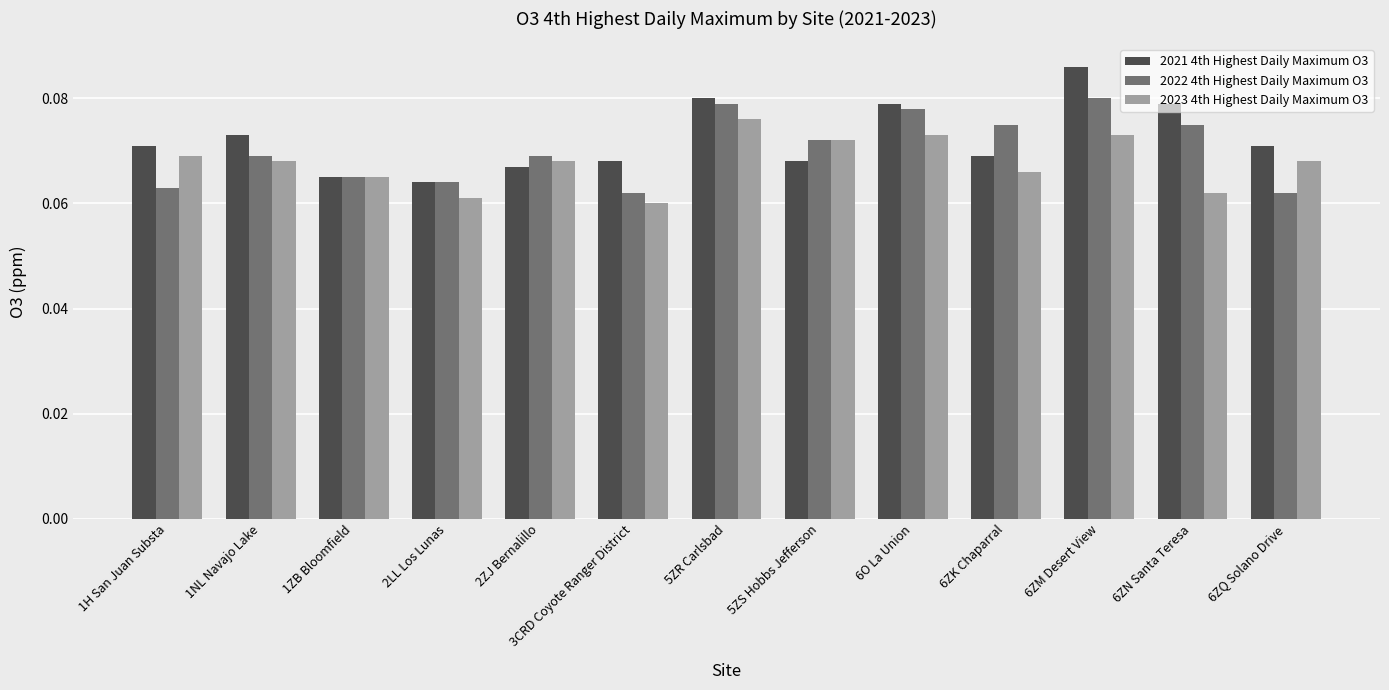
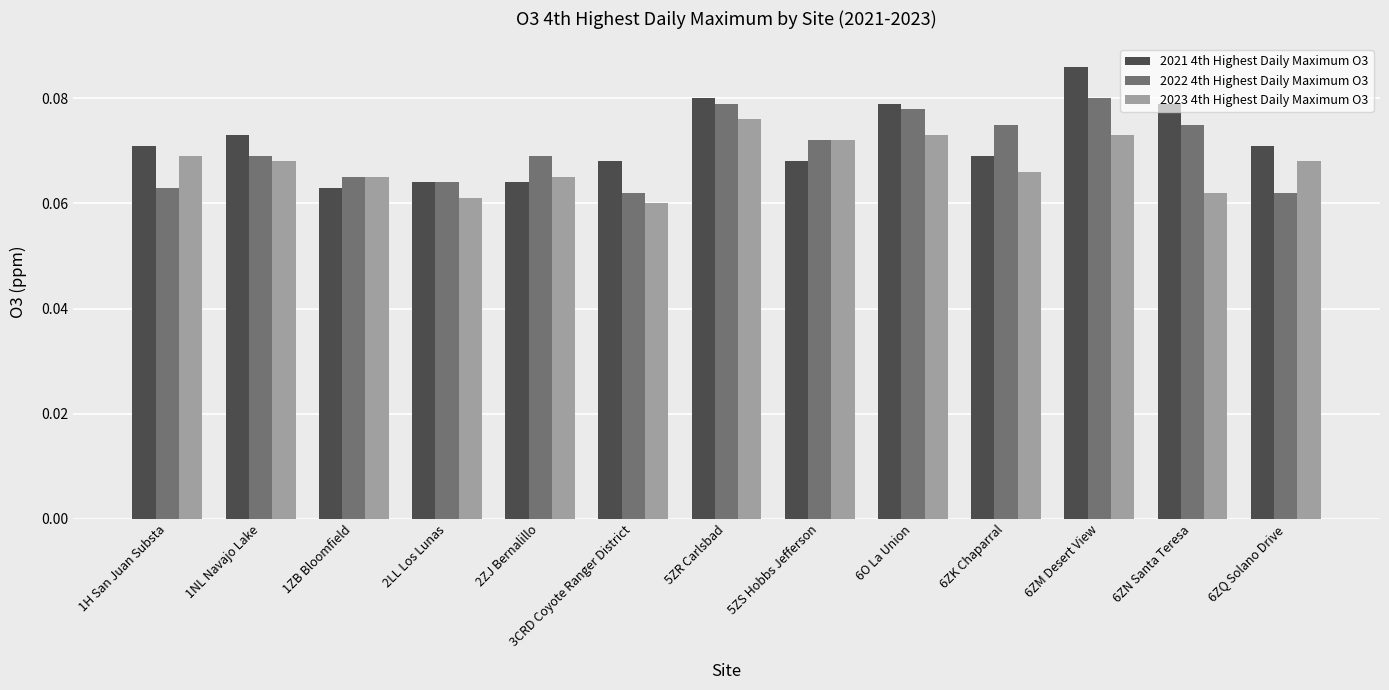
2021 4th Highest Daily Maximum O3, 1ZB Bloomfield: 0.065 -> 0.063
2021 4th Highest Daily Maximum O3, 2ZJ Bernalillo: 0.067 -> 0.064
2023 4th Highest Daily Maximum O3, 2ZJ Bernalillo: 0.068 -> 0.065
